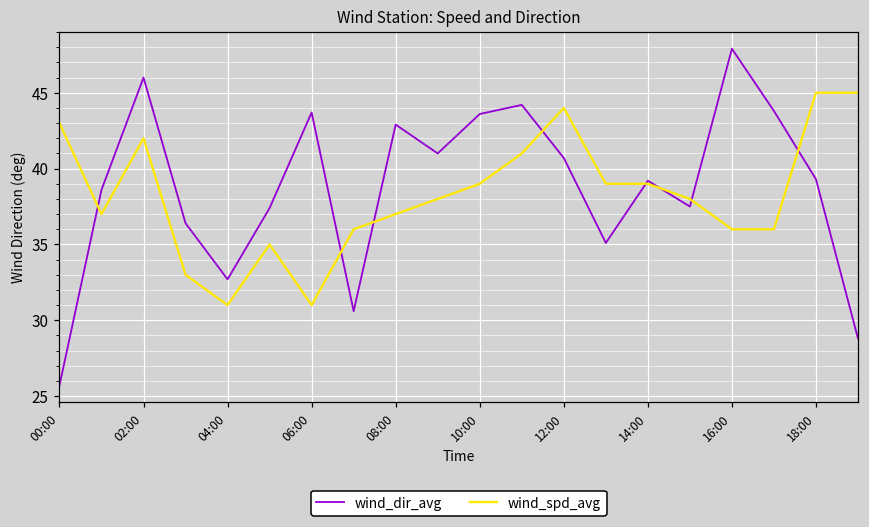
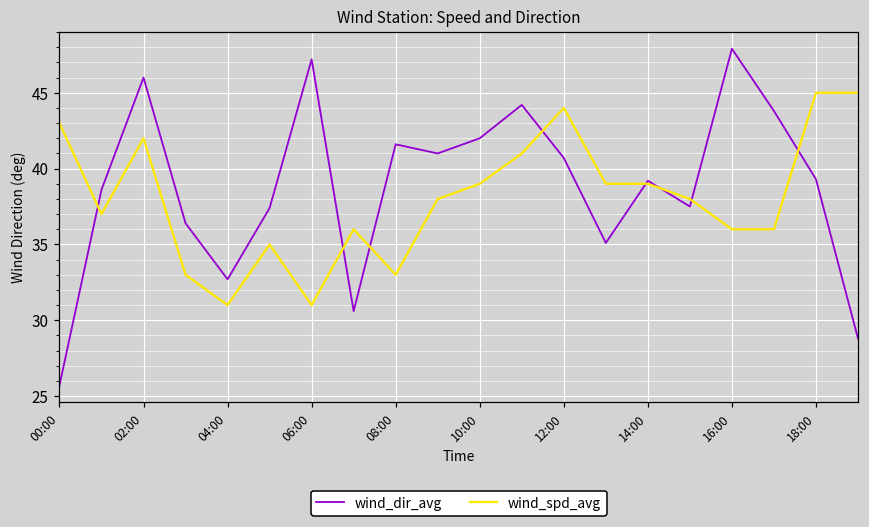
wind_dir_avg, 06:00: 43.7 -> 47.2
wind_dir_avg, 08:00: 42.9 -> 41.6
wind_spd_avg, 08:00: 37.0 -> 33.0
wind_dir_avg, 10:00: 43.6 -> 42.0
